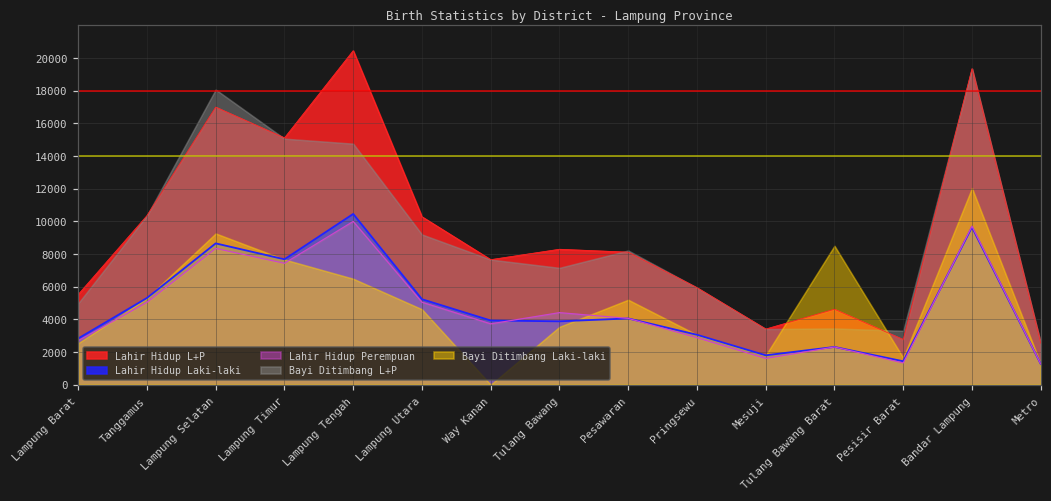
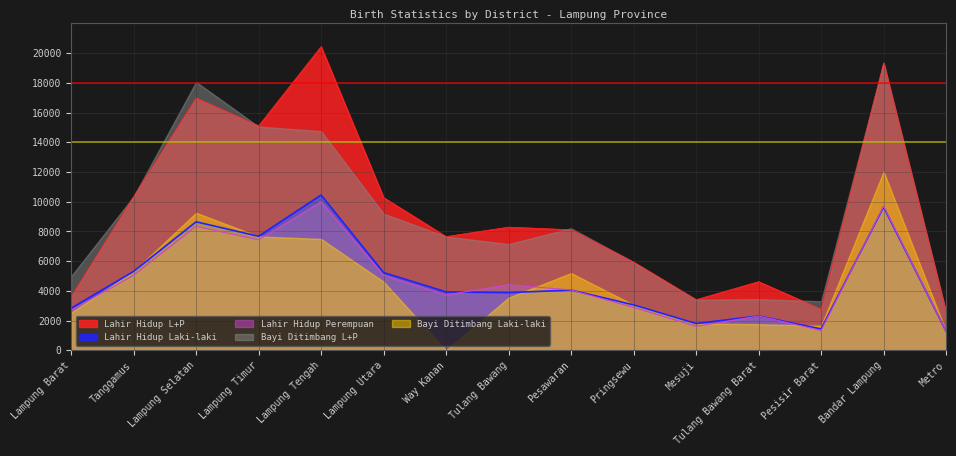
Lahir Hidup L+P, Lampung Barat: 5500 -> 3600
Bayi Ditimbang Laki-laki, Lampung Tengah: 6500 -> 7500
Bayi Ditimbang Laki-laki, Tulang Bawang Barat: 8500 -> 1800
